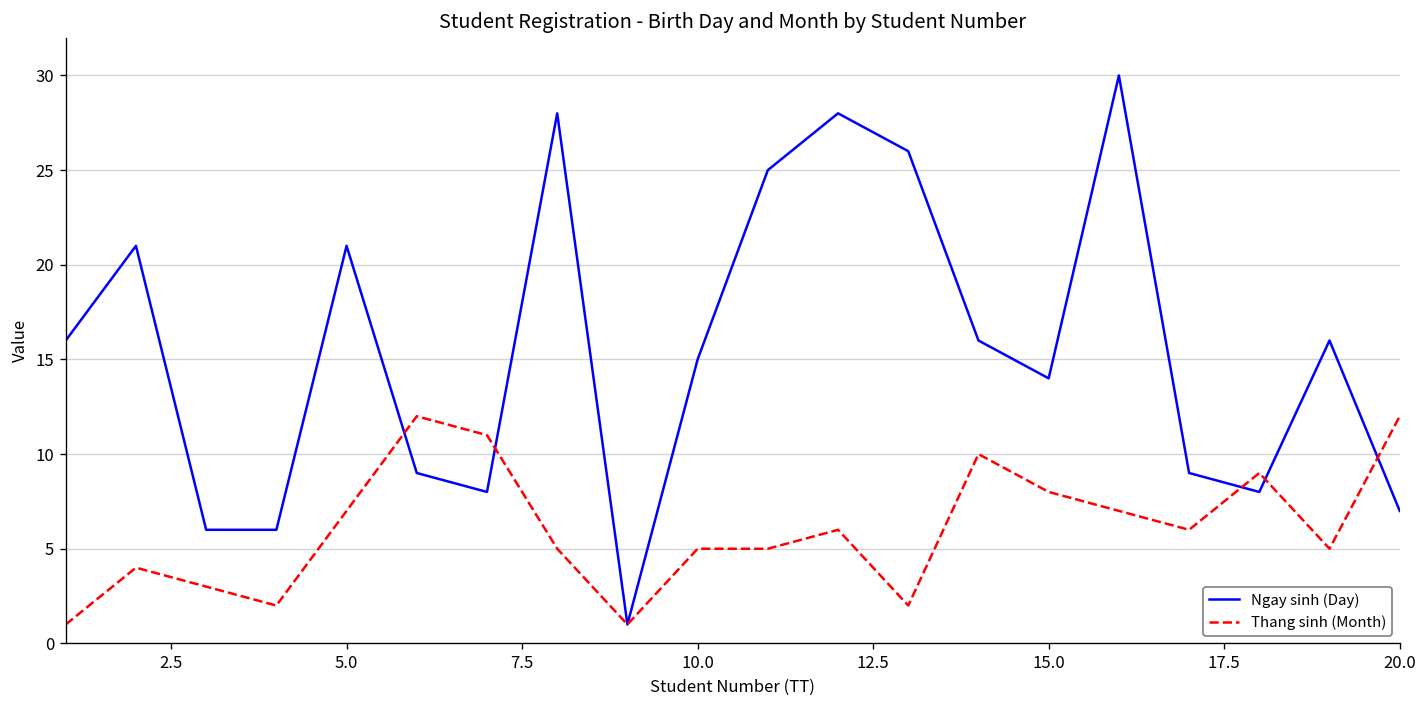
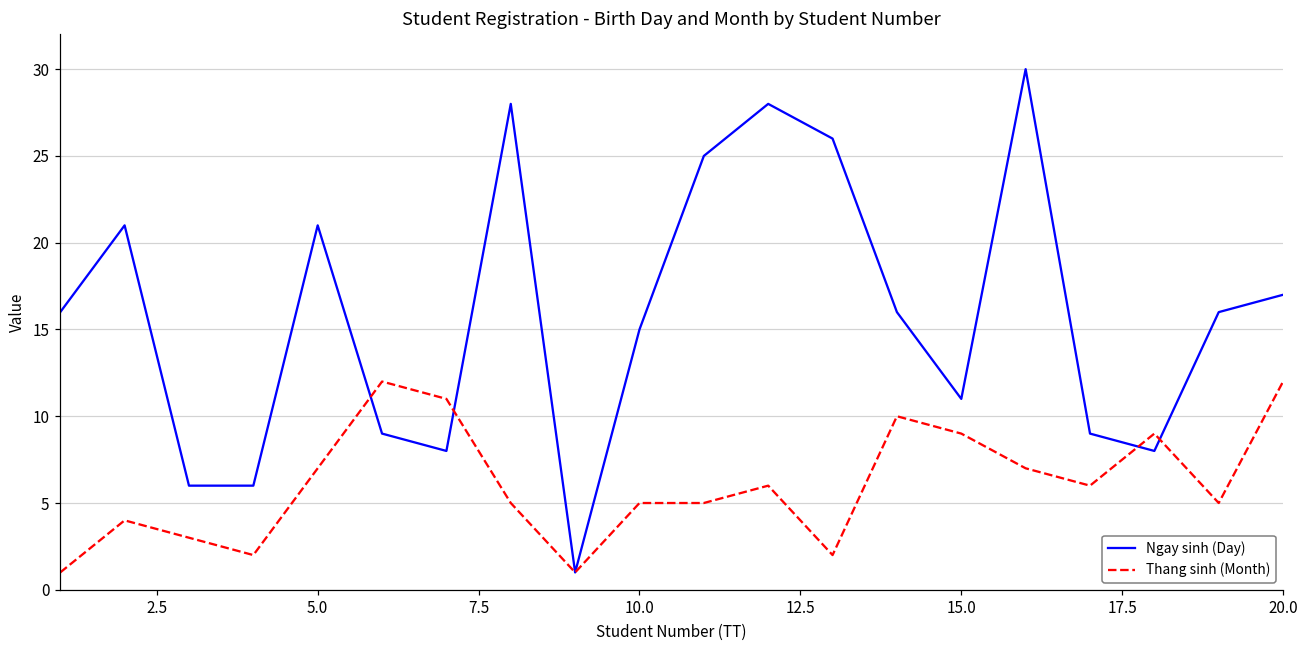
Ngay sinh (Day), 15.0: 14 -> 11
Thang sinh (Month), 15.0: 8 -> 9
Ngay sinh (Day), 20.0: 7 -> 17
